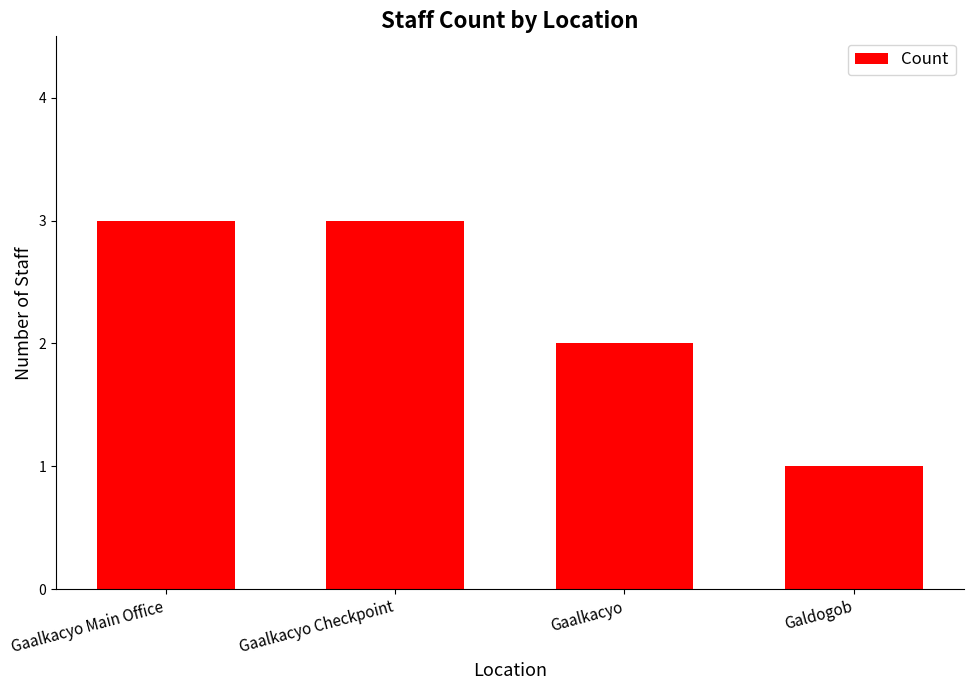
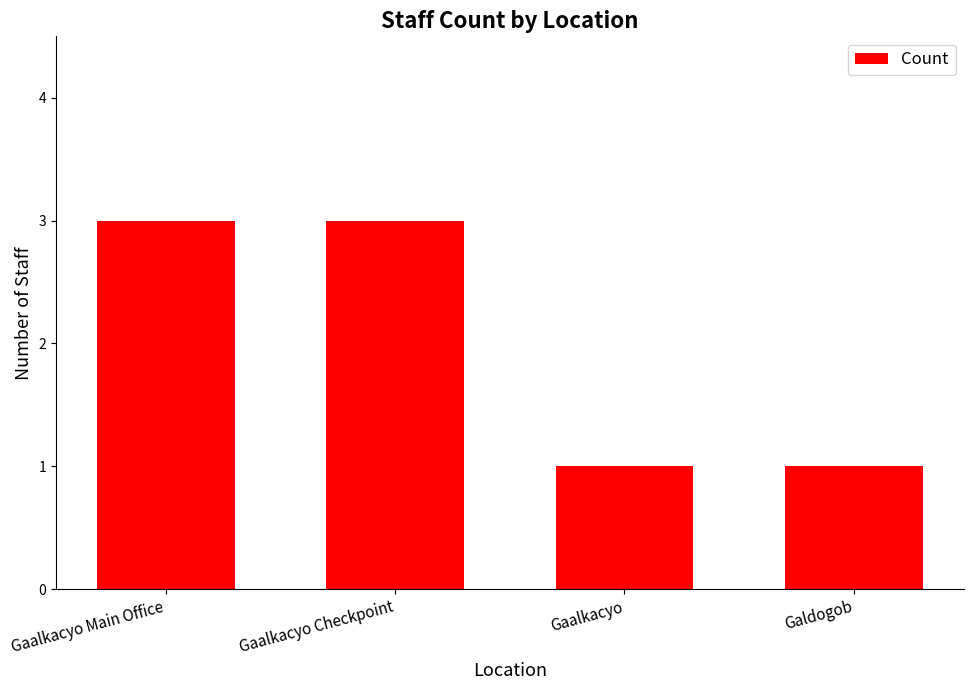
Gaalkacyo: 2 -> 1
